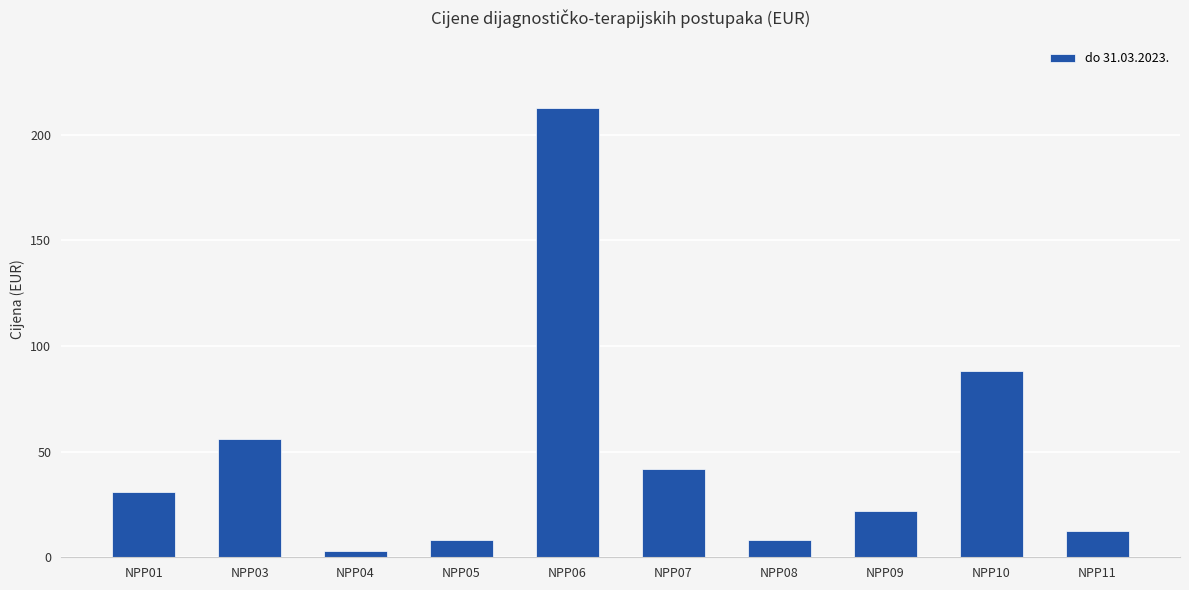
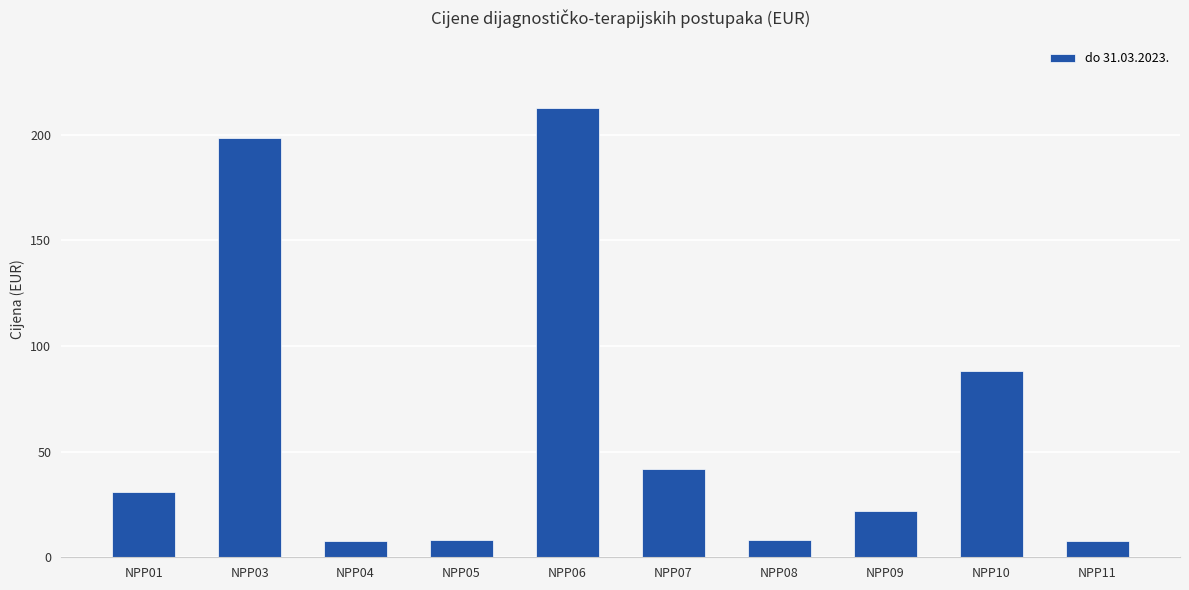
NPP03: 56 -> 199
NPP04: 3 -> 8
NPP11: 12 -> 8
